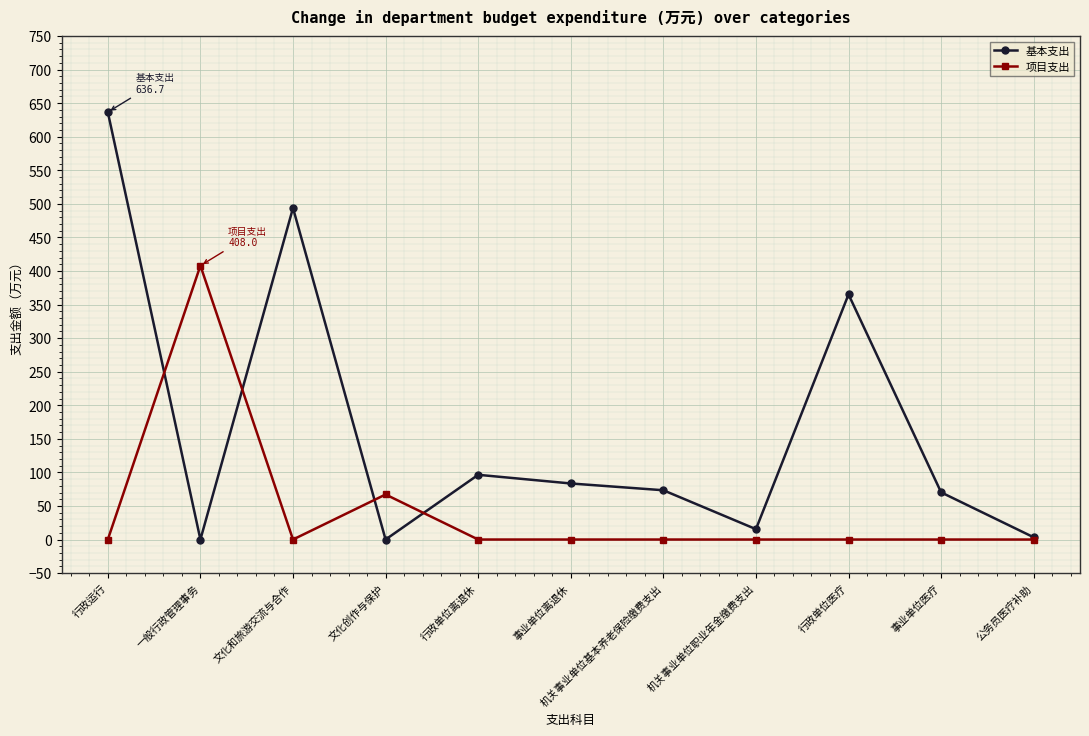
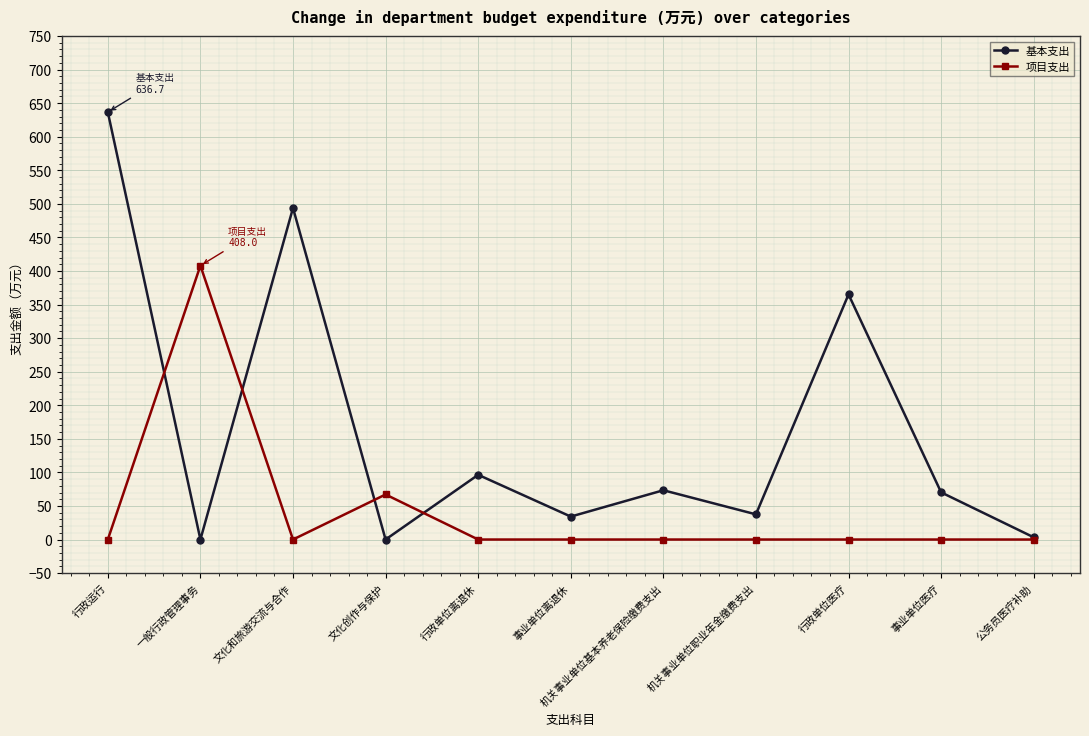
基本支出, 事业单位离退休: 80 -> 30
基本支出, 机关事业单位职业年金缴费支出: 20 -> 40
